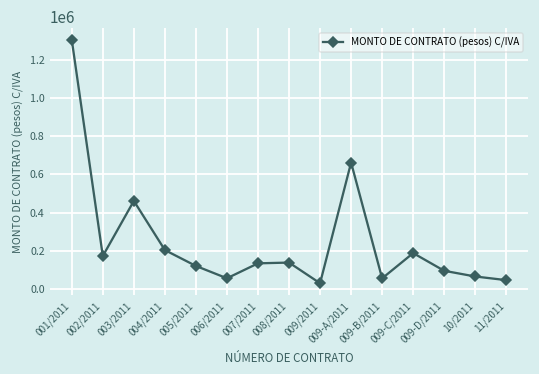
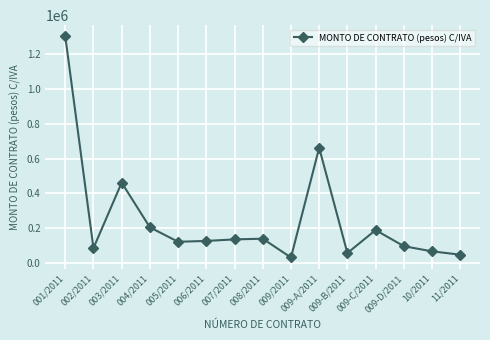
002/2011: 170000 -> 80000
006/2011: 60000 -> 130000
